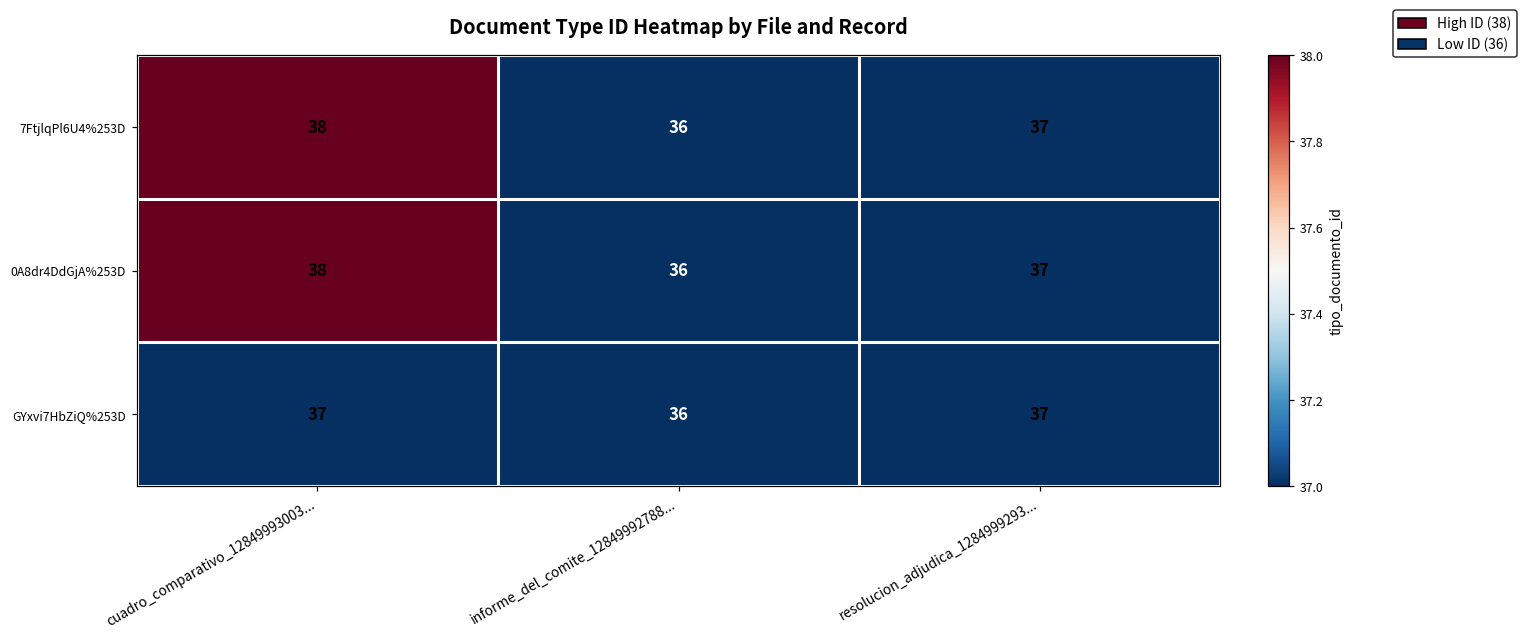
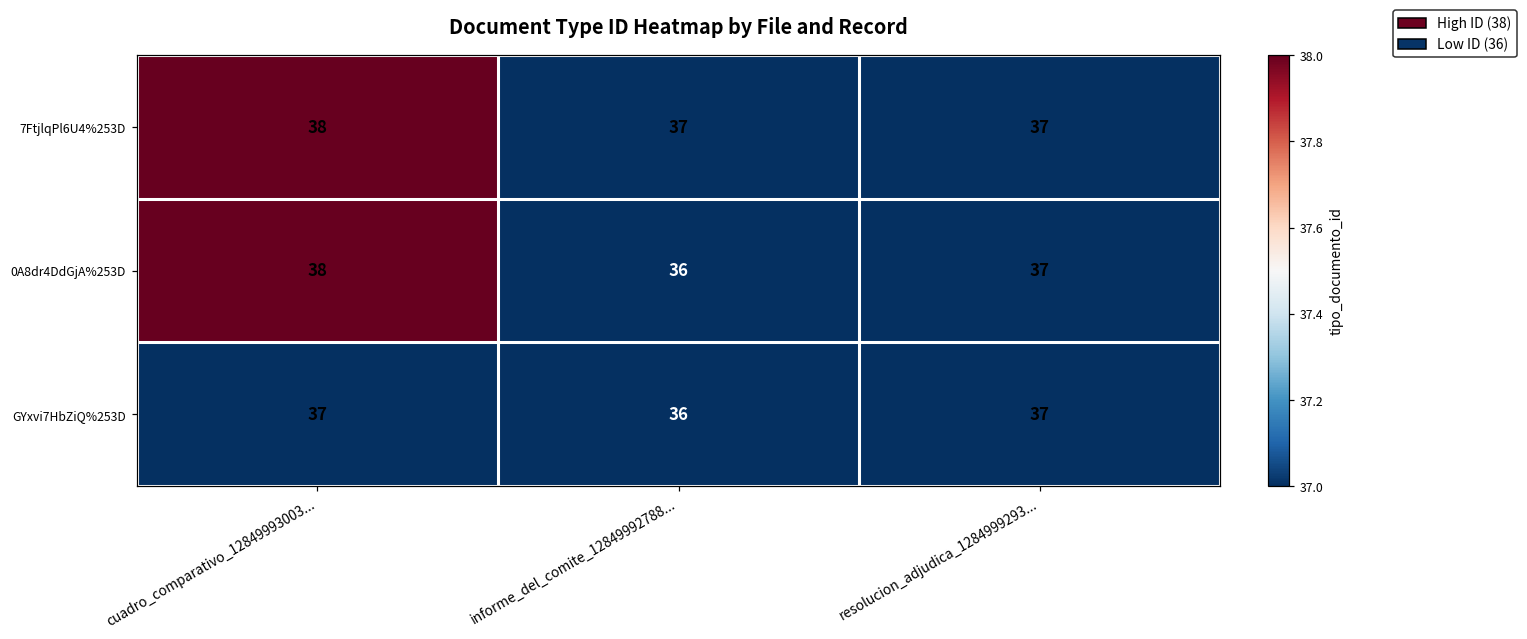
7FtjlqPl6U4%253D, informe_del_comite_12849992788...: 36 -> 37
